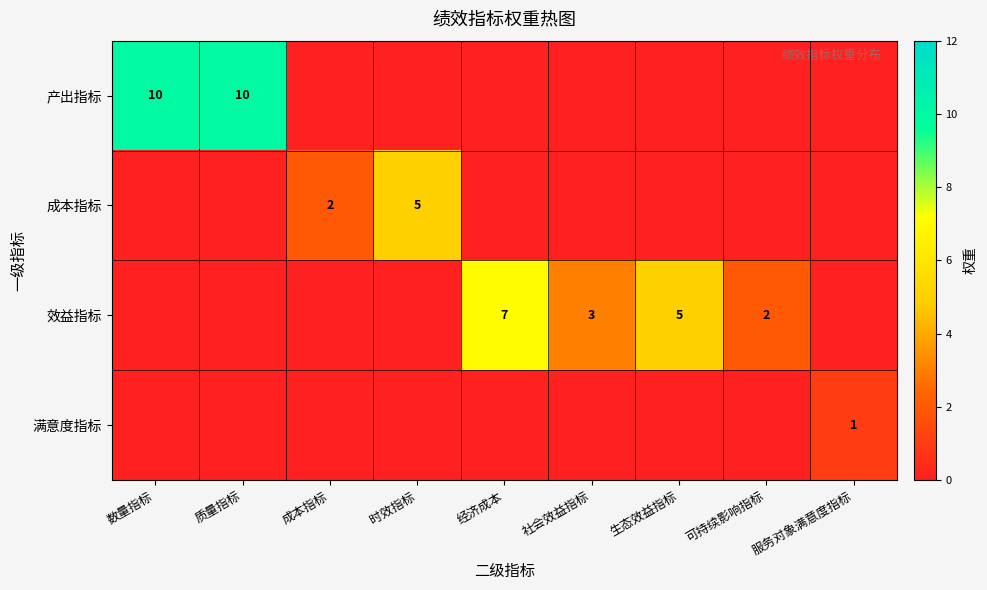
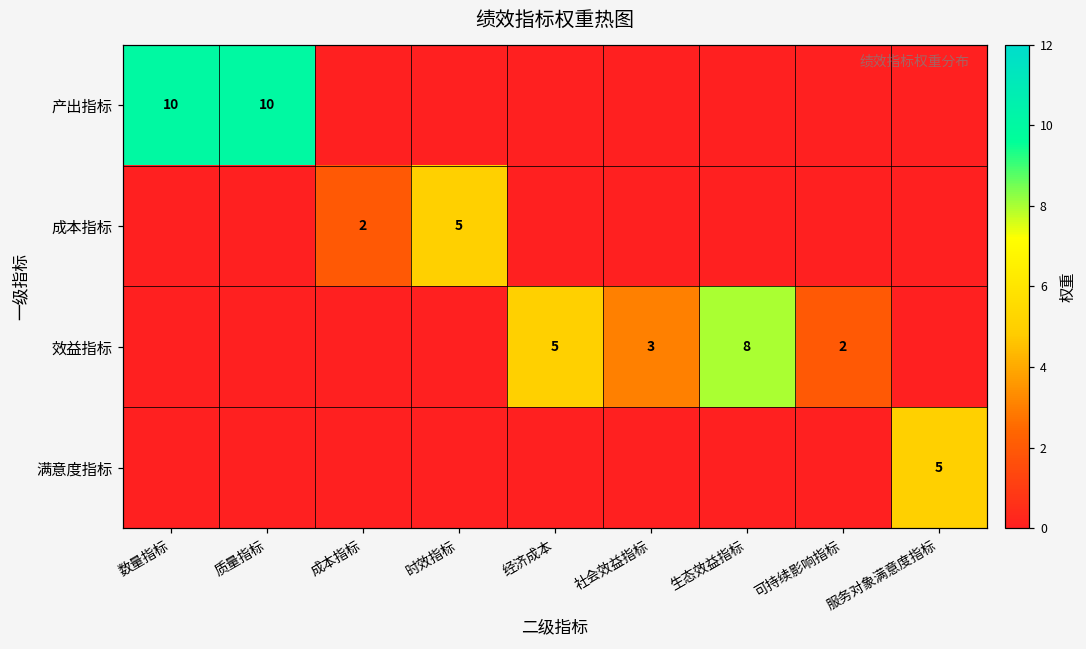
效益指标, 经济成本: 7 -> 5
效益指标, 生态效益指标: 5 -> 8
满意度指标, 服务对象满意度指标: 1 -> 5
